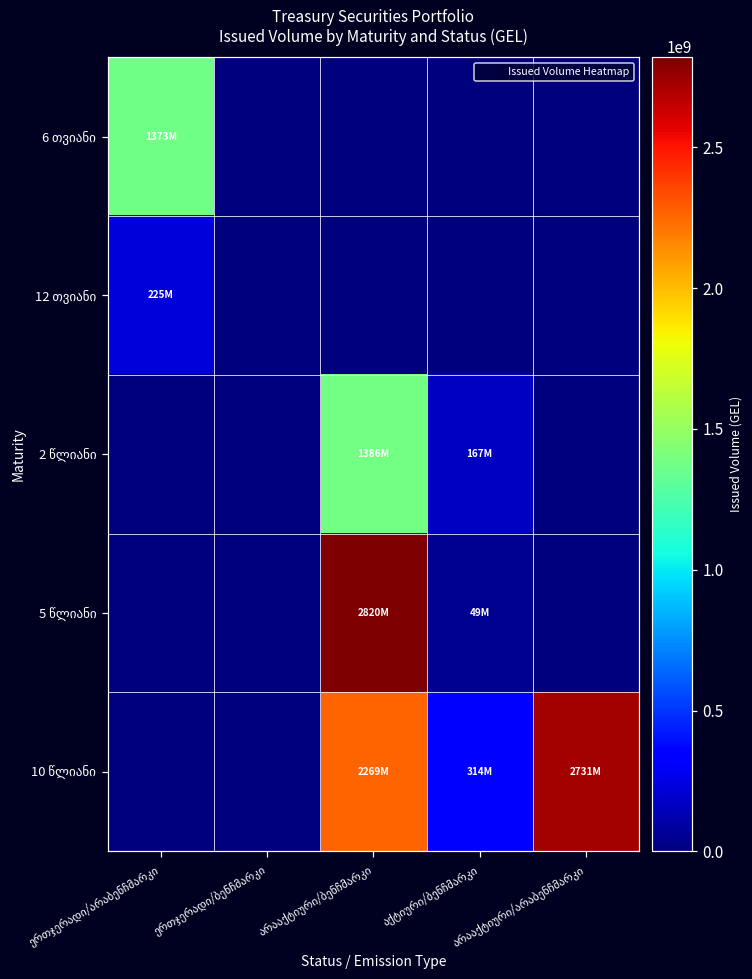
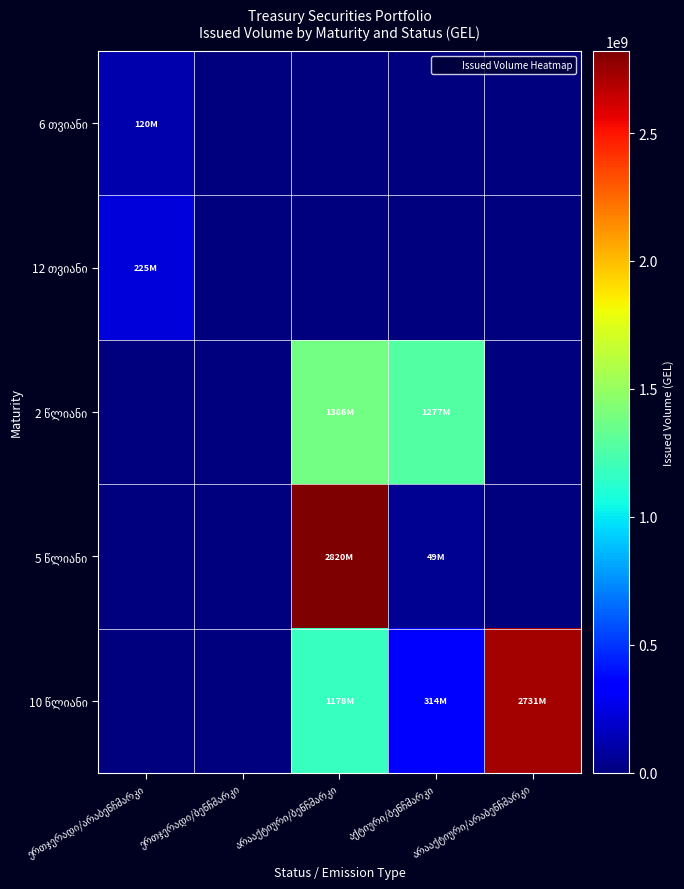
6 თვიანი, ერთჯერადი/არაბენჩმარკი: 1373M -> 120M
2 წლიანი, აქტიური/ბენჩმარკი: 167M -> 1277M
10 წლიანი, არააქტიური/ბენჩმარკი: 2269M -> 1178M
